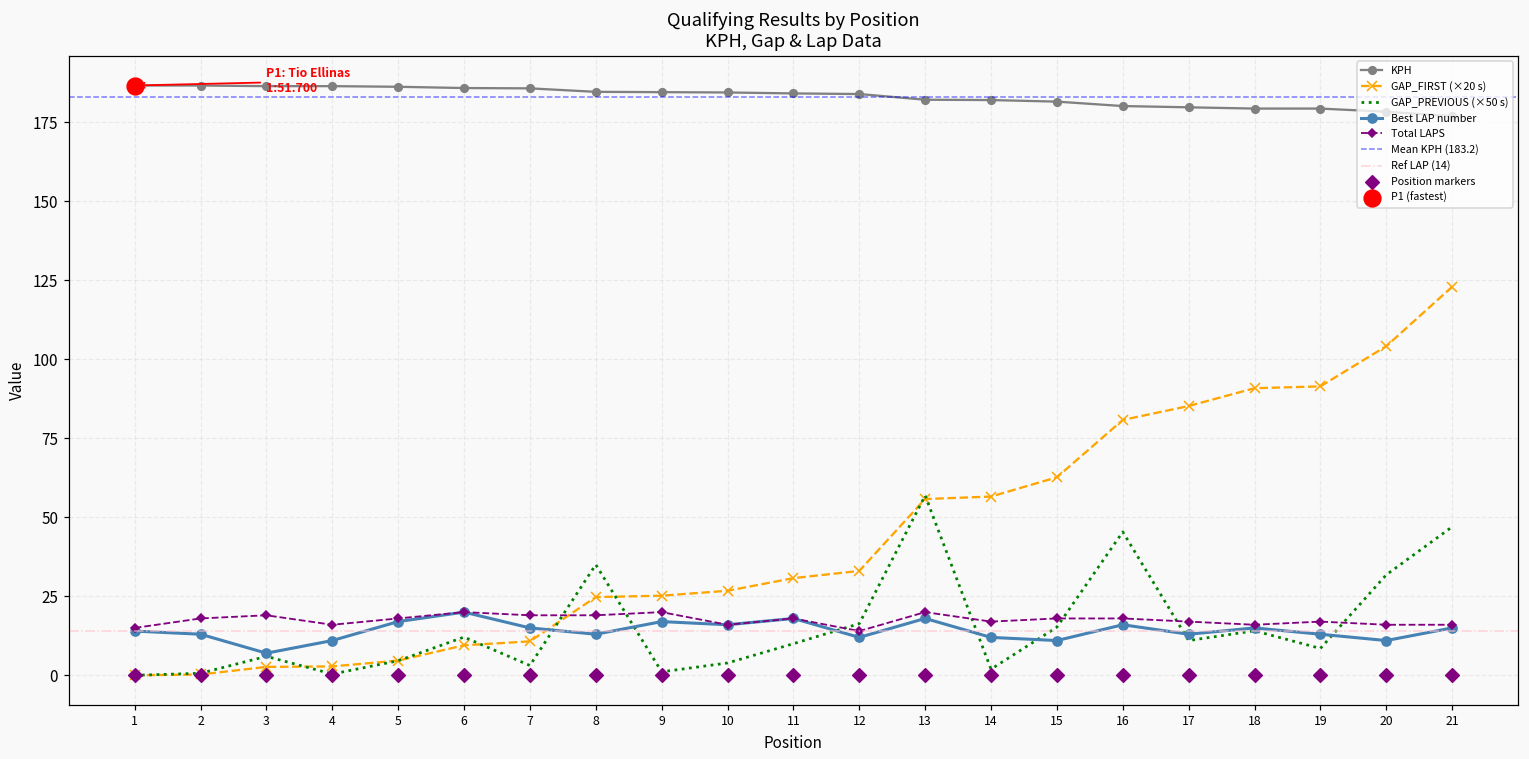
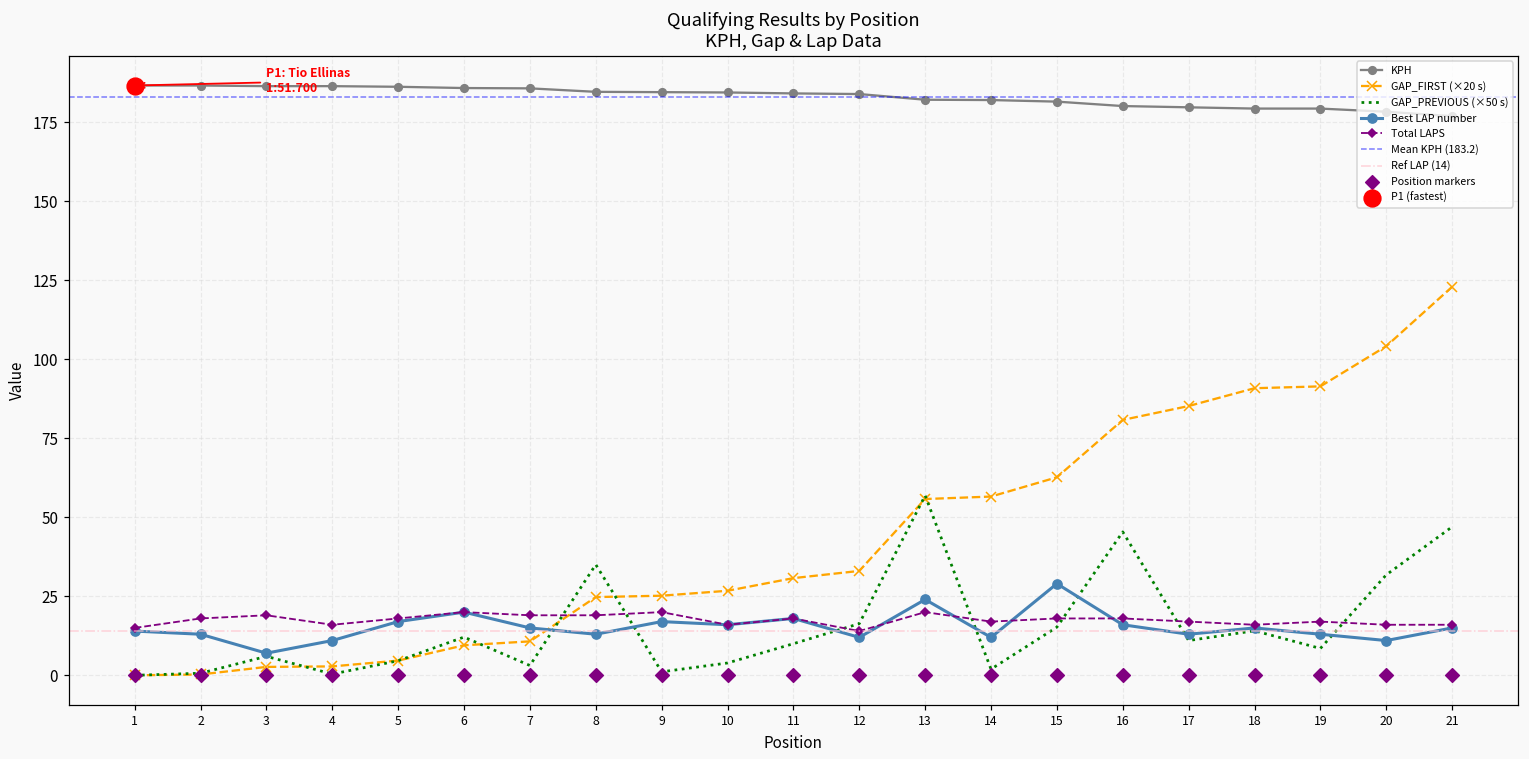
Best LAP number, 13: 18 -> 24
Best LAP number, 15: 11 -> 29
